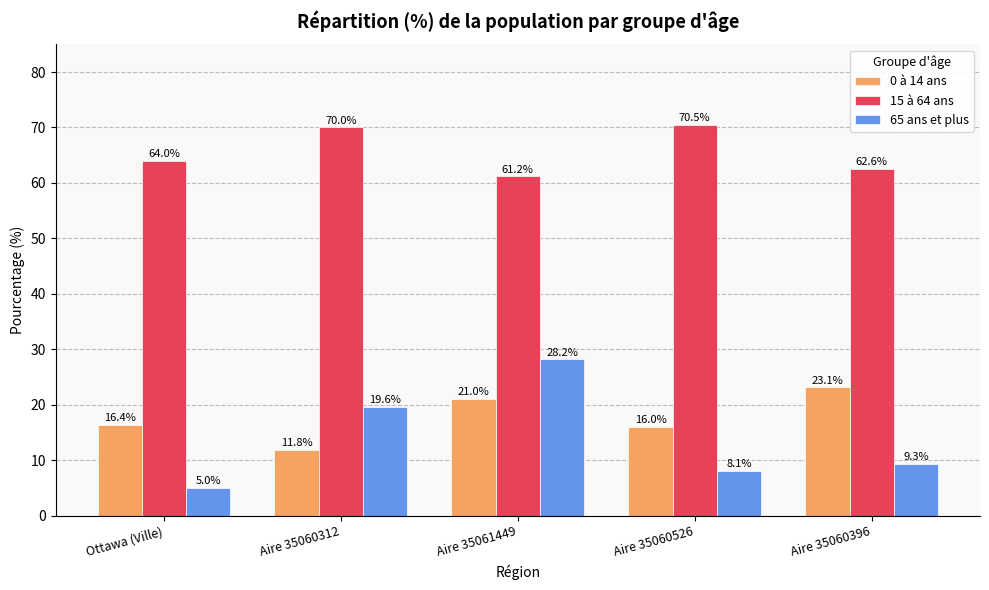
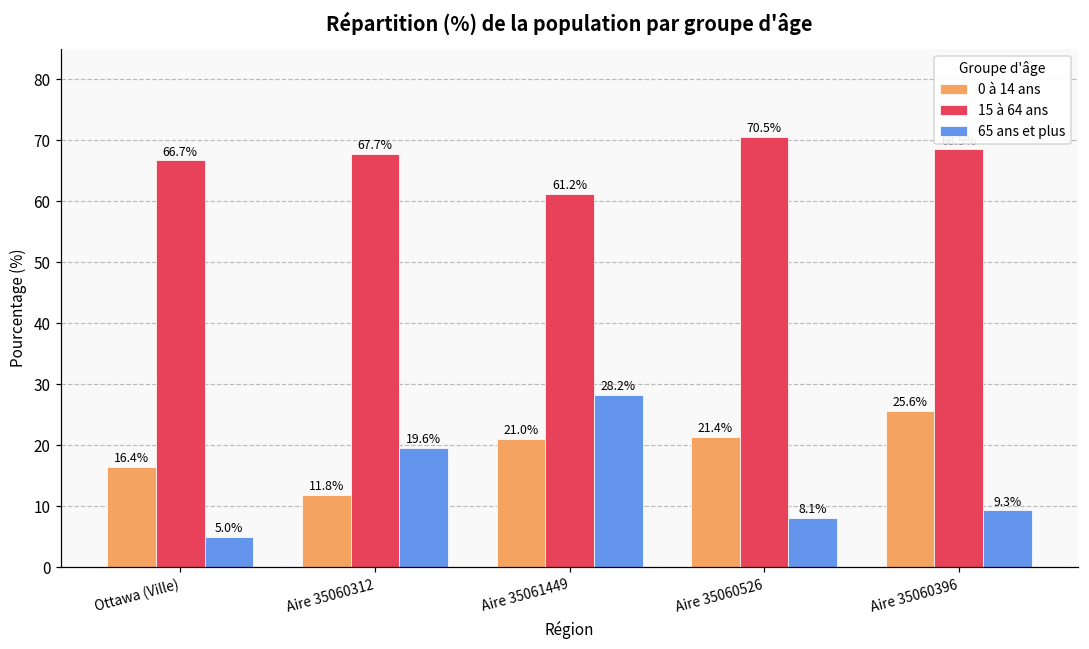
15 à 64 ans, Ottawa (Ville): 64.0% -> 66.7%
15 à 64 ans, Aire 35060312: 70.0% -> 67.7%
0 à 14 ans, Aire 35060526: 16.0% -> 21.4%
0 à 14 ans, Aire 35060396: 23.1% -> 25.6%
15 à 64 ans, Aire 35060396: 63 -> 69
